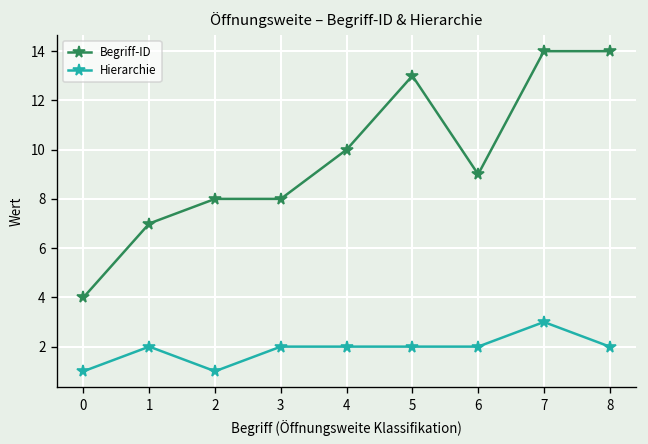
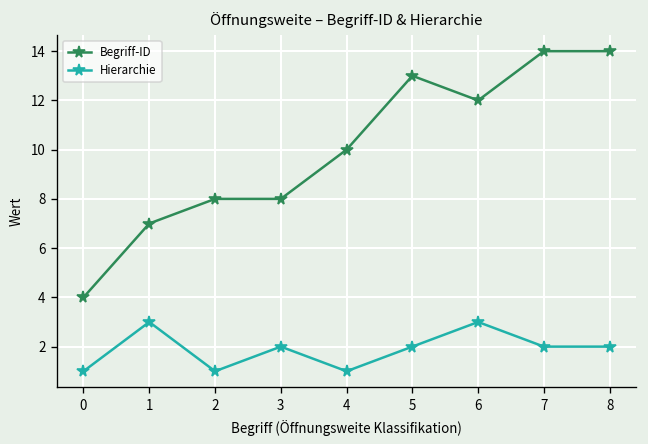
Hierarchie, 1: 2 -> 3
Hierarchie, 4: 2 -> 1
Begriff-ID, 6: 9 -> 12
Hierarchie, 6: 2 -> 3
Hierarchie, 7: 3 -> 2
